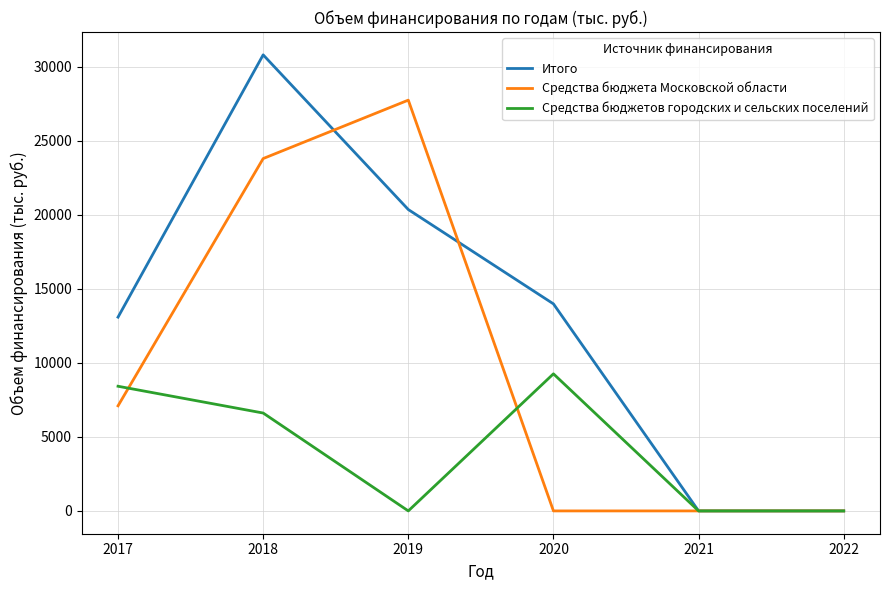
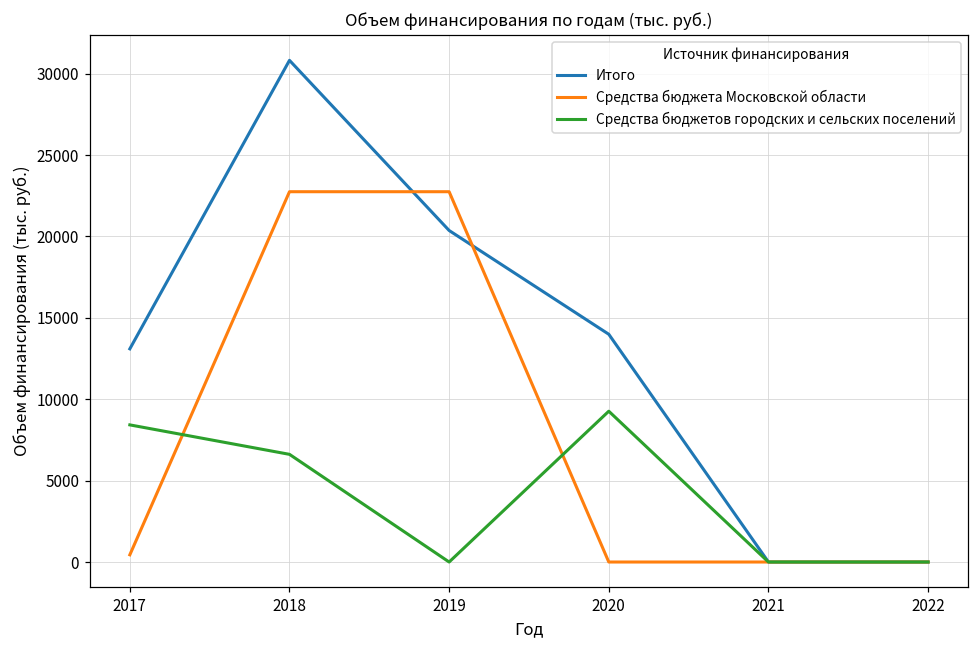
Средства бюджета Московской области, 2017: 7100 -> 400
Средства бюджета Московской области, 2018: 23800 -> 22700
Средства бюджета Московской области, 2019: 27800 -> 22700
